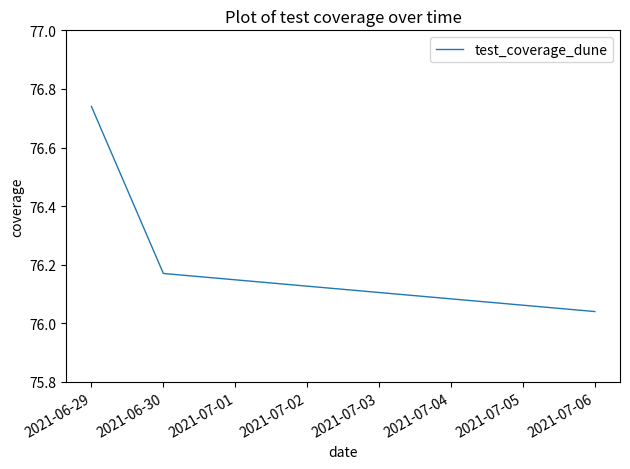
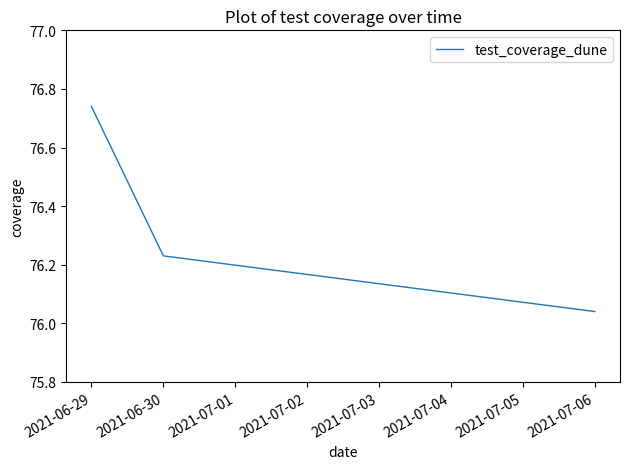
2021-06-30: 76.17 -> 76.23
